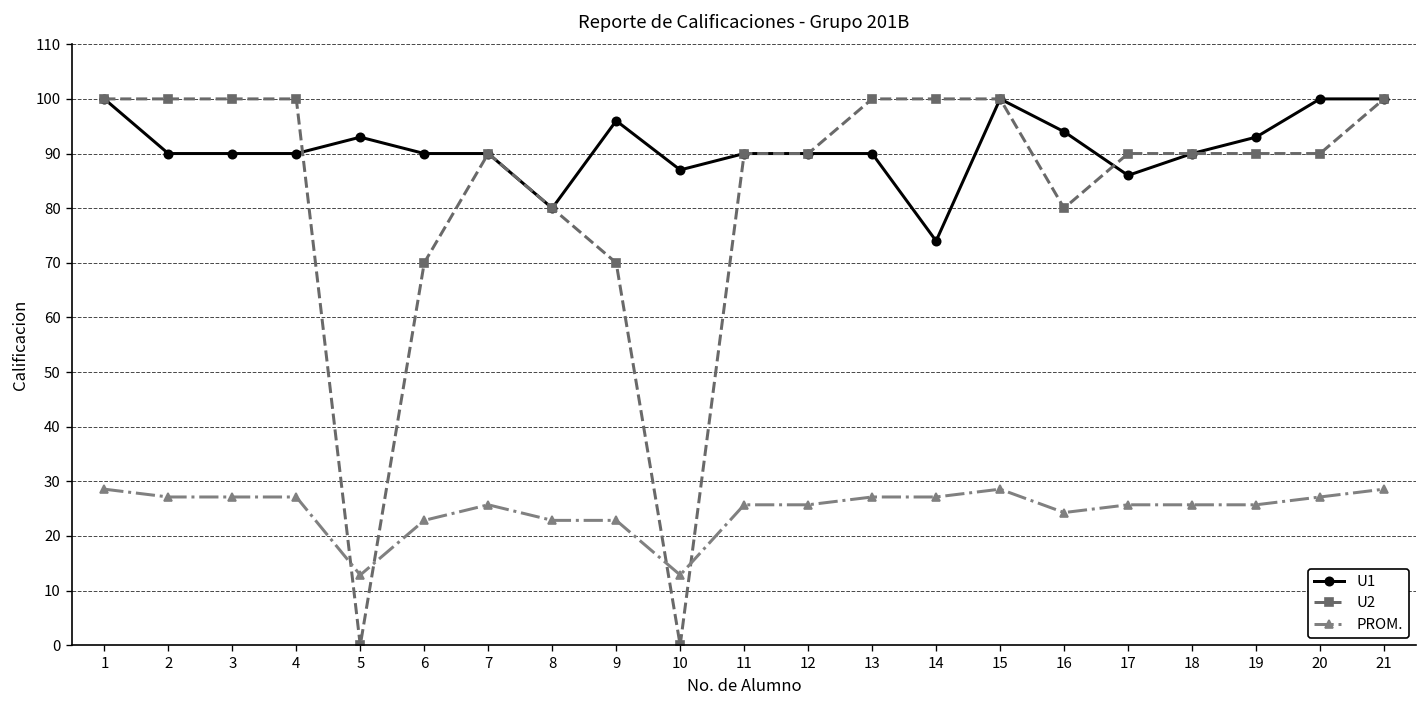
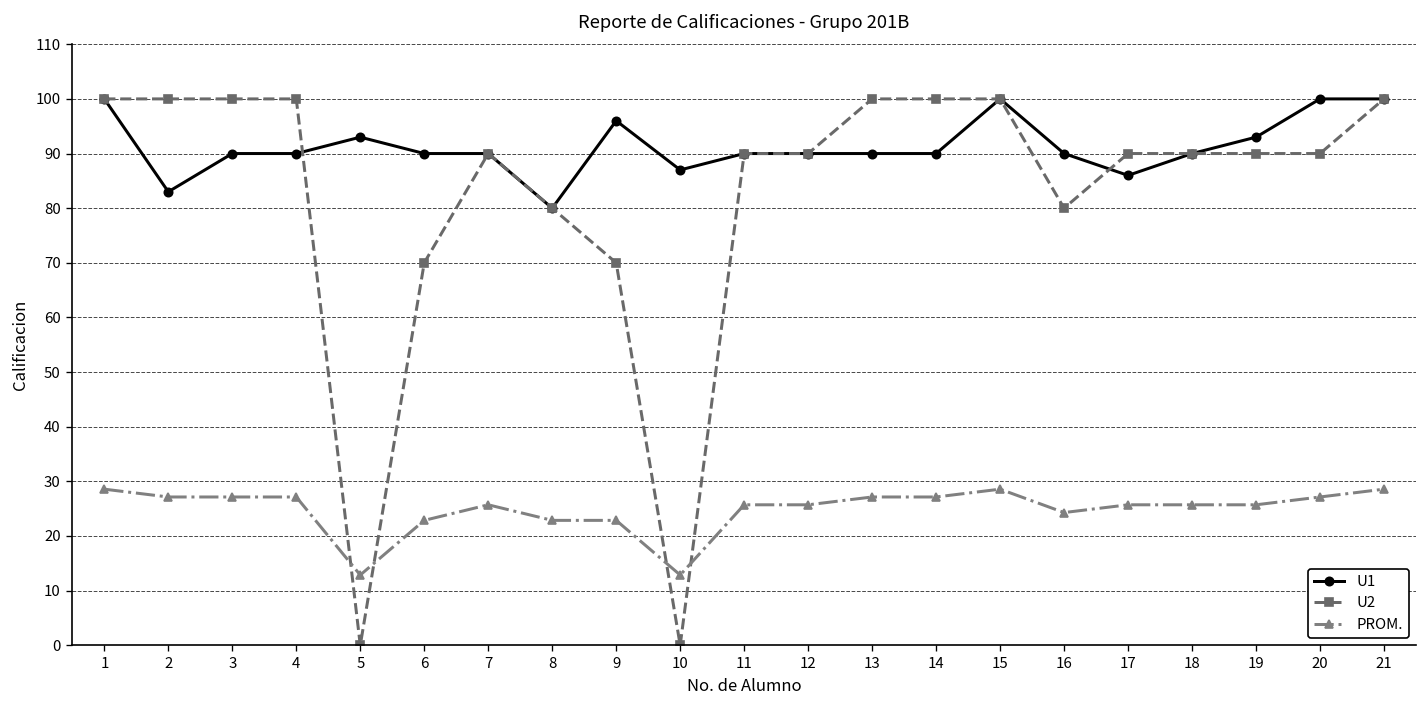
U1, 2: 90 -> 83
U1, 14: 74 -> 90
U1, 16: 94 -> 90
